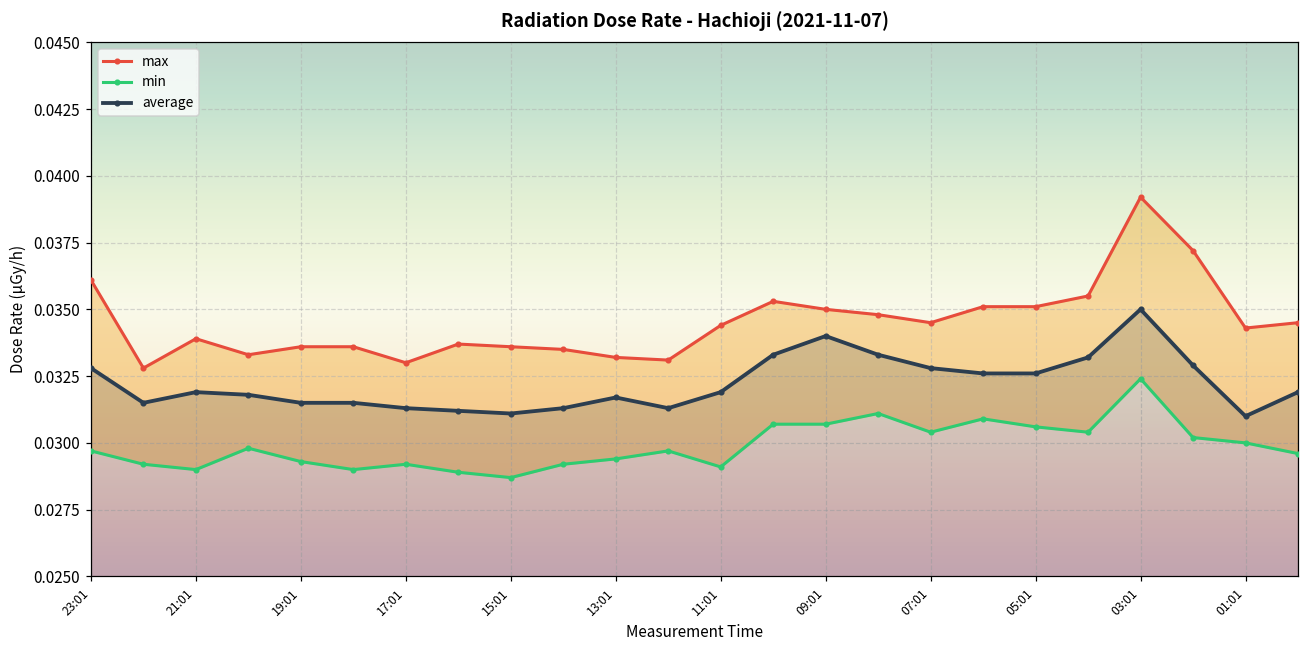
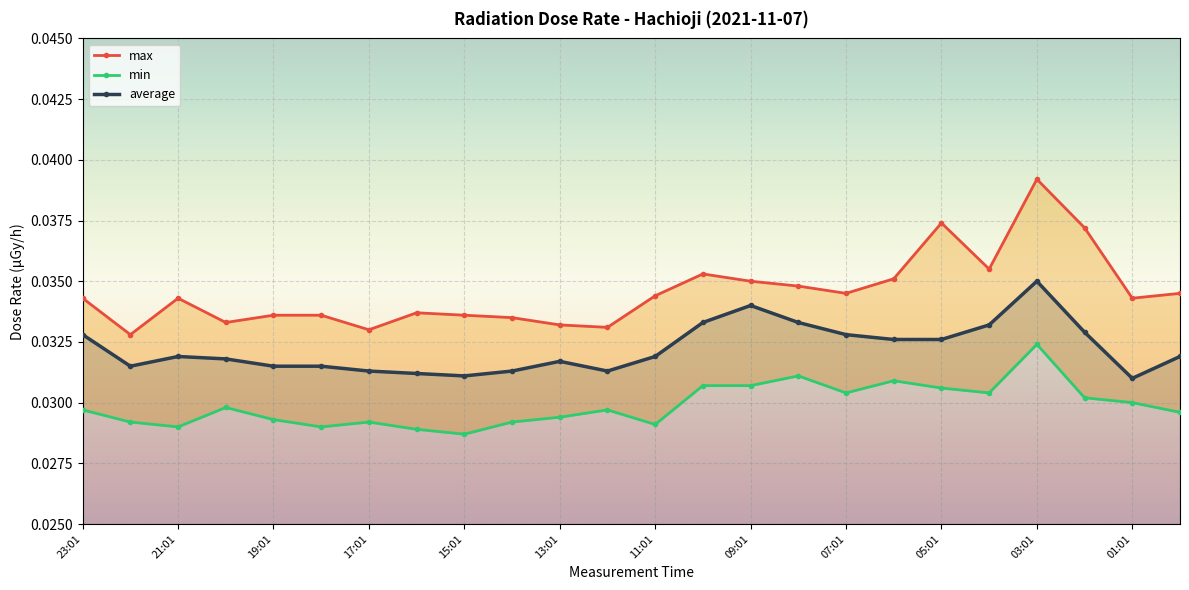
max, 23:01: 0.0361 -> 0.0343
max, 21:01: 0.0339 -> 0.0343
max, 05:01: 0.0351 -> 0.0374
